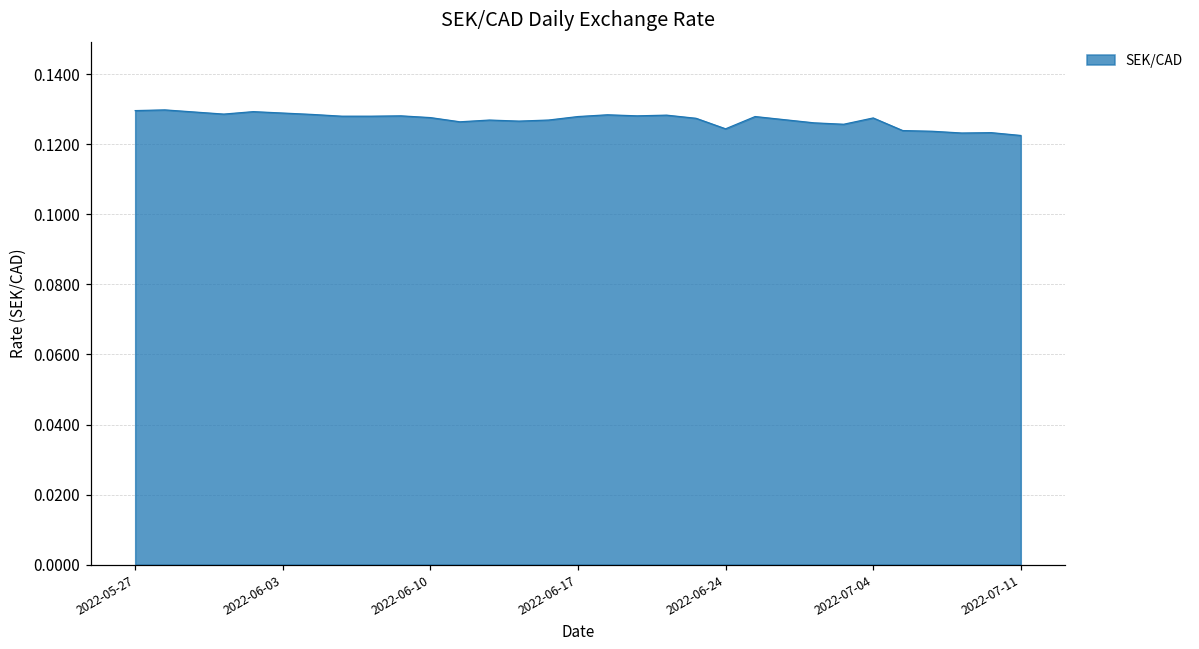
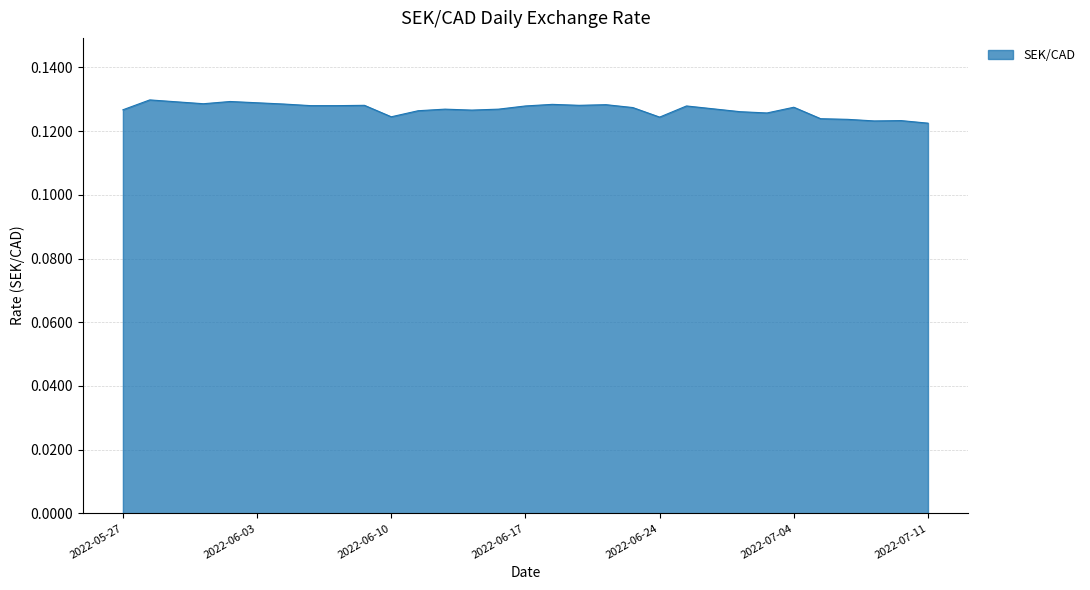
2022-05-27: 0.130 -> 0.127
2022-06-10: 0.128 -> 0.125
